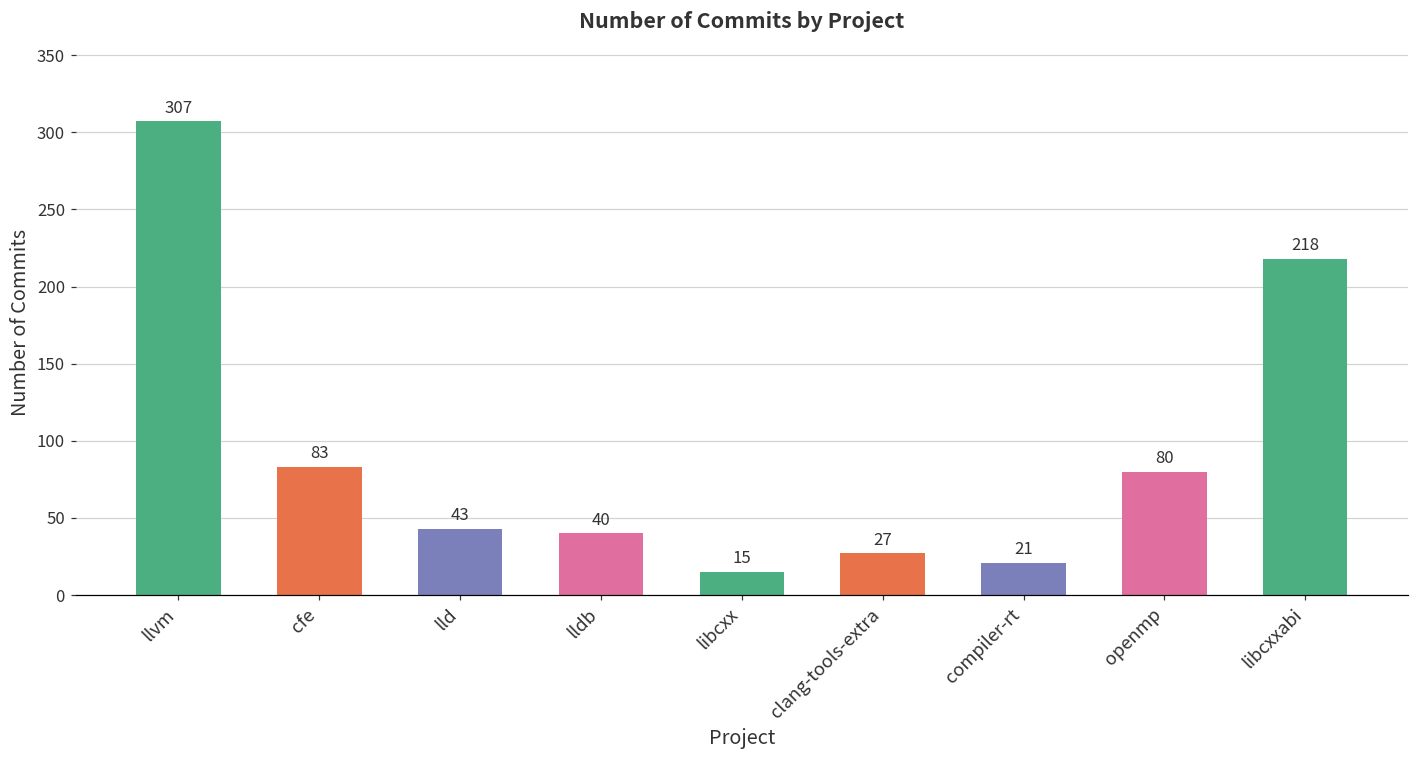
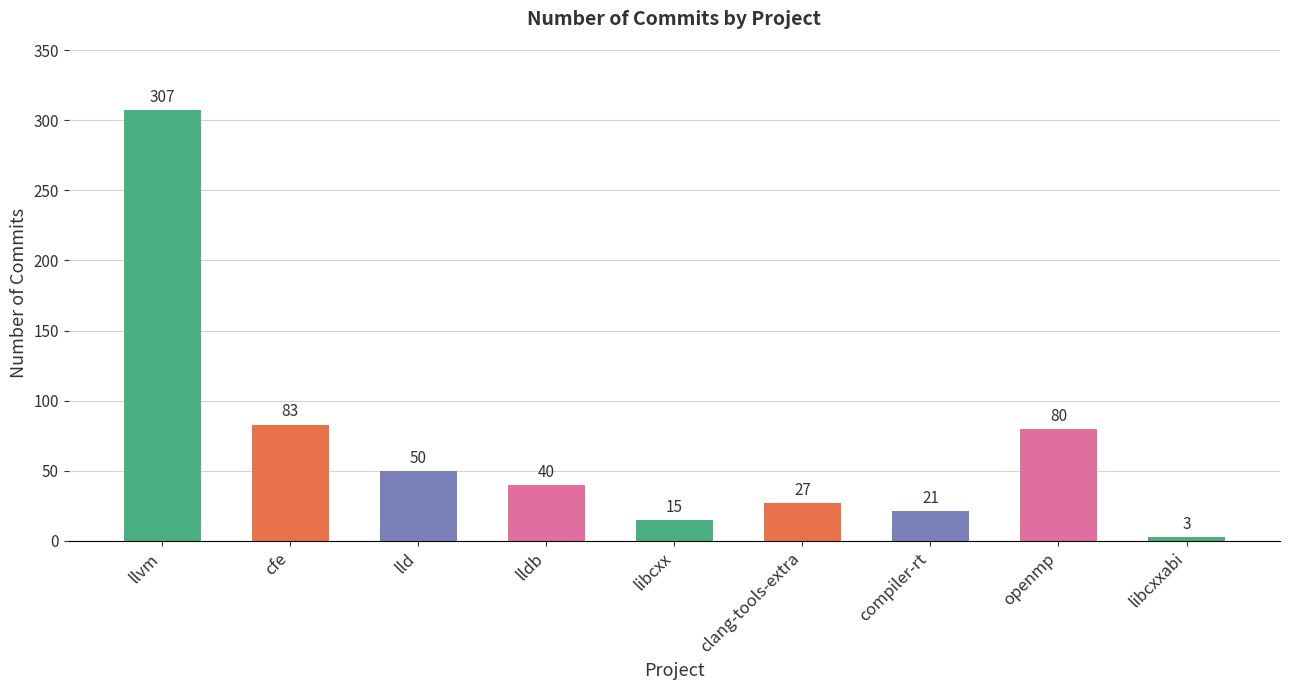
lld: 43 -> 50
libcxxabi: 218 -> 3
